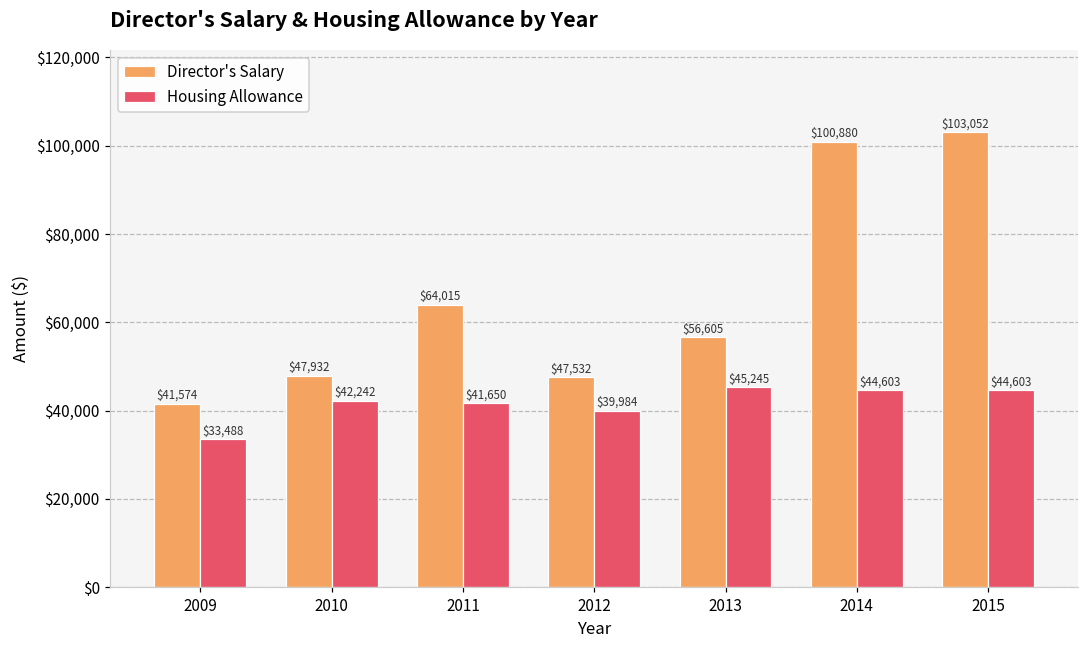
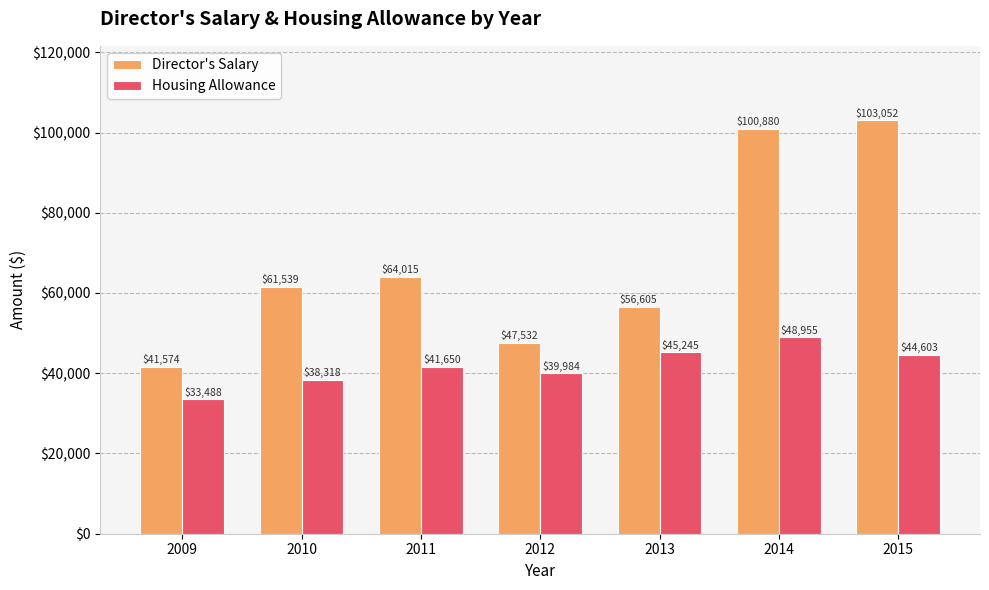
Director's Salary, 2010: $47,932 -> $61,539
Housing Allowance, 2010: $42,242 -> $38,318
Housing Allowance, 2014: $44,603 -> $48,955
